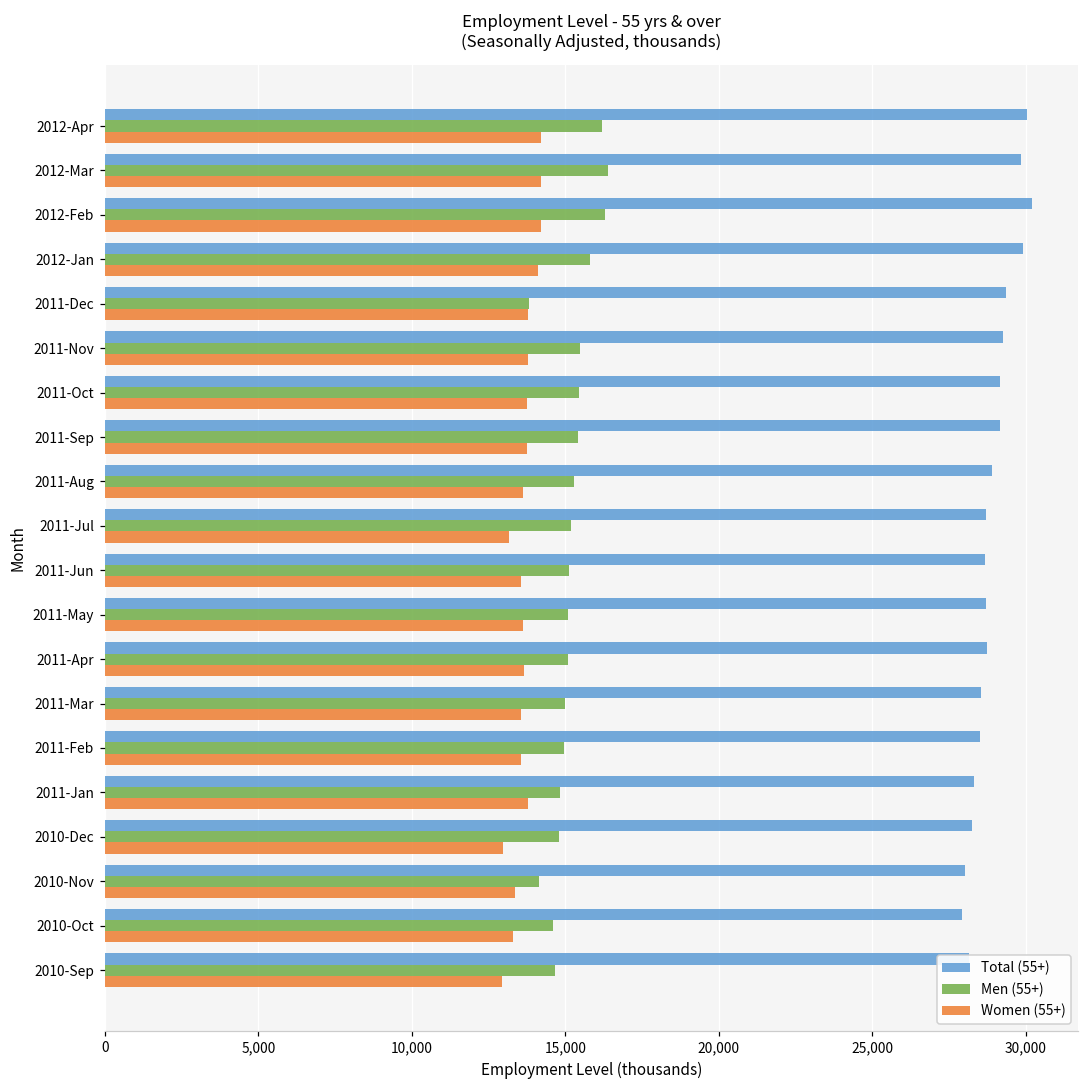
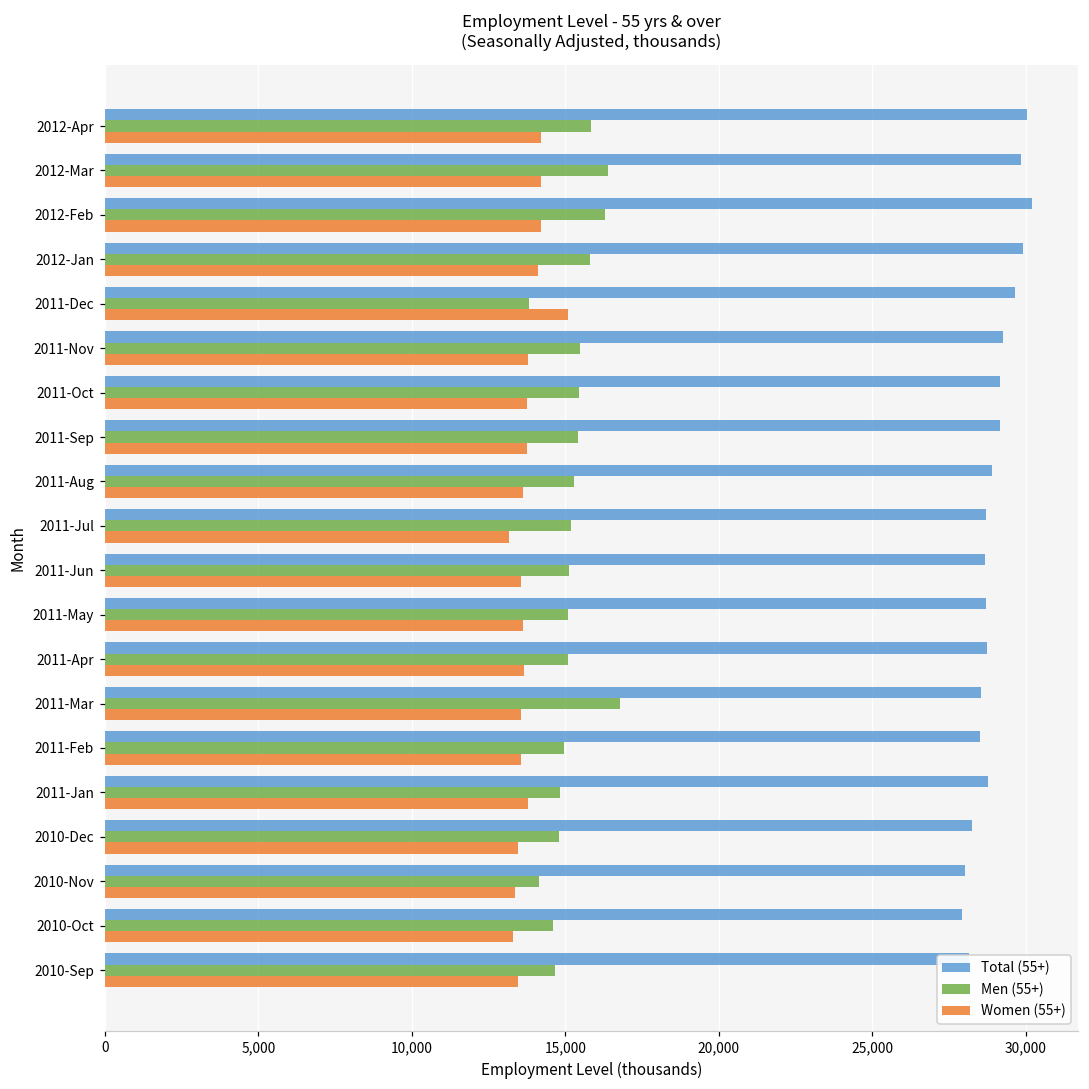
Men (55+), 2012-Apr: 16,200 -> 15,800
Total (55+), 2011-Dec: 29,400 -> 29,700
Women (55+), 2011-Dec: 13,800 -> 15,100
Men (55+), 2011-Mar: 15,000 -> 16,800
Total (55+), 2011-Jan: 28,300 -> 28,800
Women (55+), 2010-Dec: 13,000 -> 13,500
Women (55+), 2010-Sep: 12,900 -> 13,500
